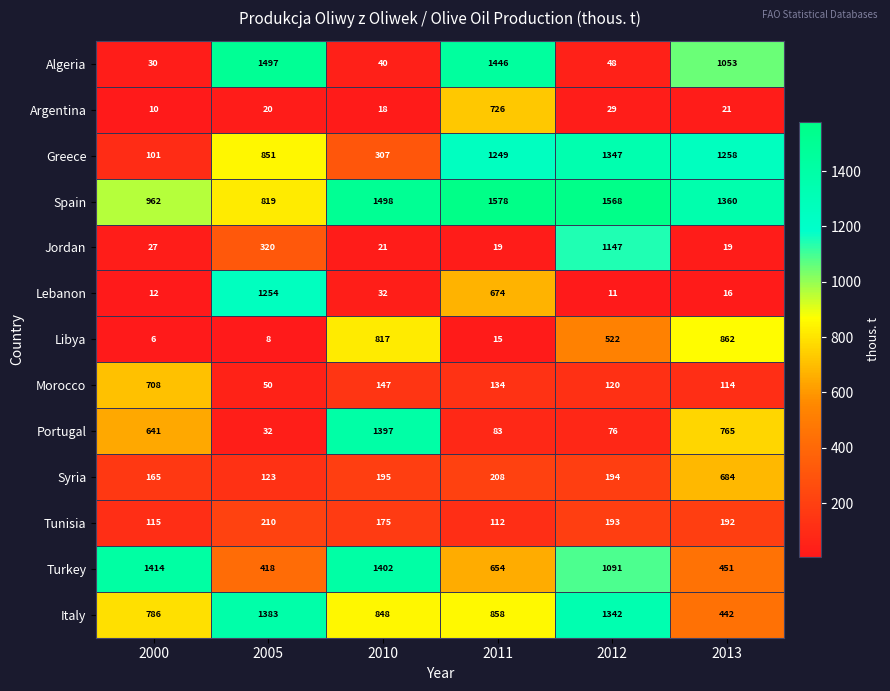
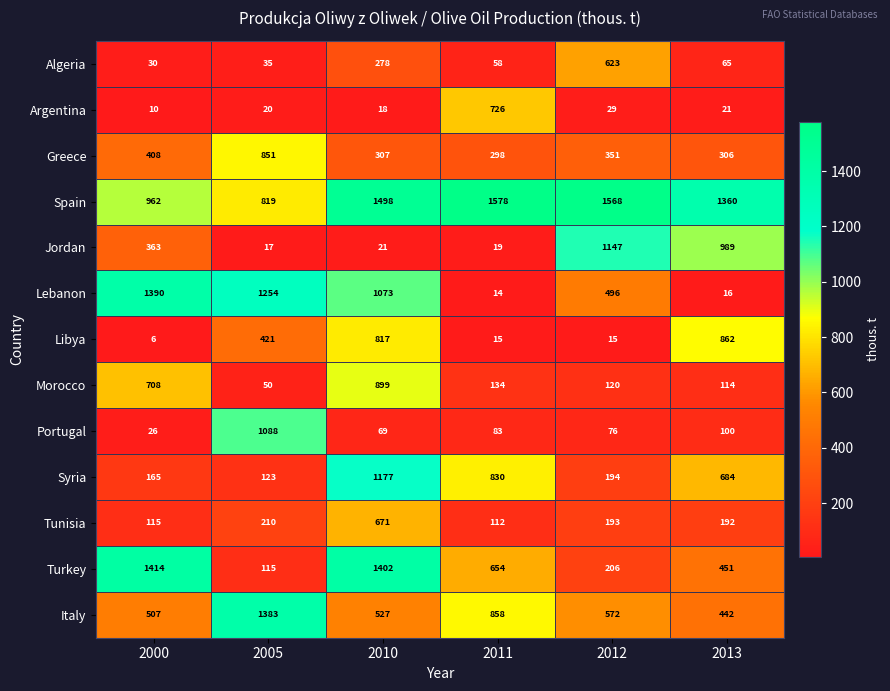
Algeria, 2005: 1497 -> 35
Algeria, 2010: 40 -> 278
Algeria, 2011: 1446 -> 58
Algeria, 2012: 48 -> 623
Algeria, 2013: 1053 -> 65
Greece, 2000: 101 -> 408
Greece, 2011: 1249 -> 298
Greece, 2012: 1347 -> 351
Greece, 2013: 1258 -> 306
Jordan, 2000: 27 -> 363
Jordan, 2005: 320 -> 17
Jordan, 2013: 19 -> 989
Lebanon, 2000: 12 -> 1390
Lebanon, 2010: 32 -> 1073
Lebanon, 2011: 674 -> 14
Lebanon, 2012: 11 -> 496
Libya, 2005: 8 -> 421
Libya, 2012: 522 -> 15
Morocco, 2010: 147 -> 899
Portugal, 2000: 641 -> 26
Portugal, 2005: 32 -> 1088
Portugal, 2010: 1397 -> 69
Portugal, 2013: 765 -> 100
Syria, 2010: 195 -> 1177
Syria, 2011: 208 -> 830
Tunisia, 2010: 175 -> 671
Turkey, 2005: 418 -> 115
Turkey, 2012: 1091 -> 206
Italy, 2000: 786 -> 507
Italy, 2010: 848 -> 527
Italy, 2012: 1342 -> 572
